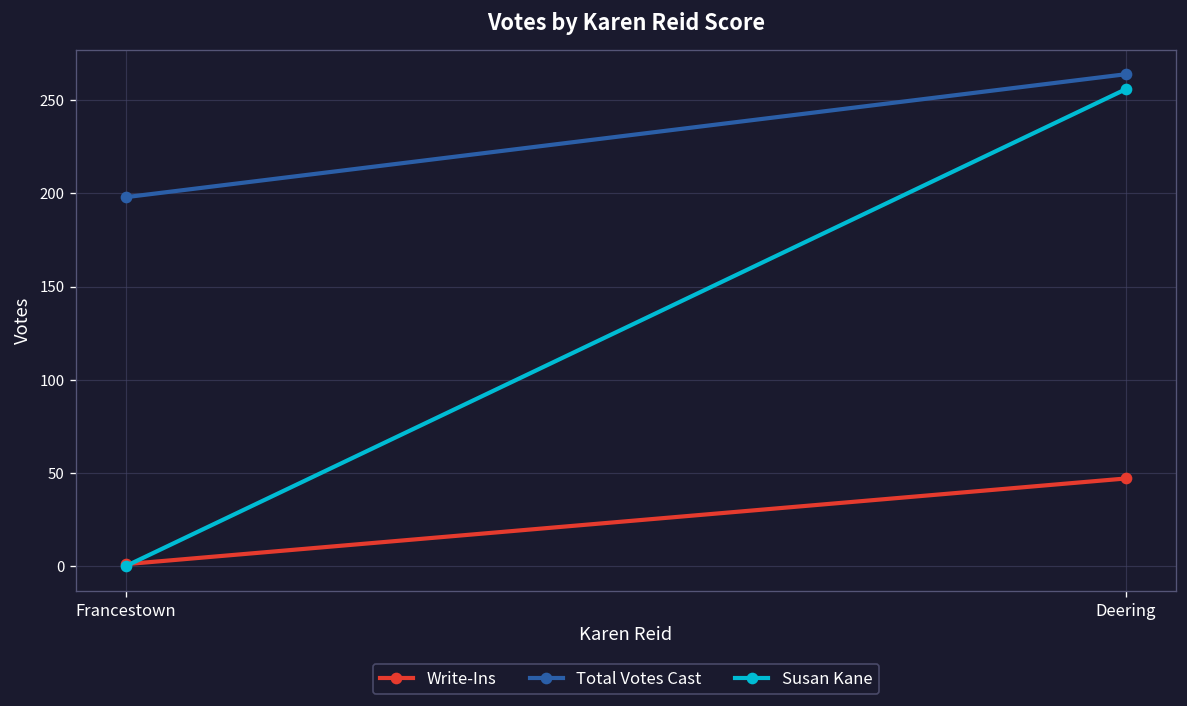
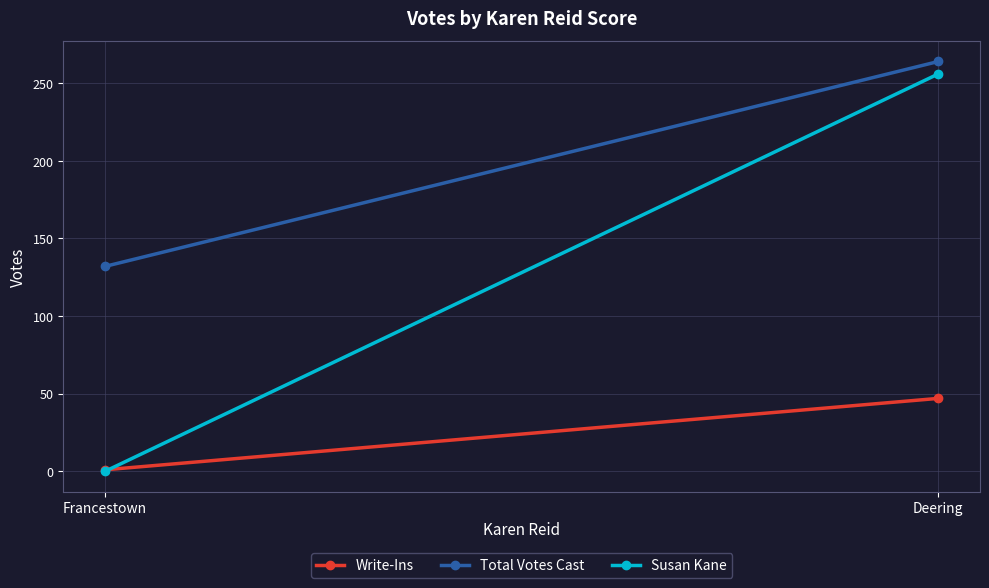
Total Votes Cast, Francestown: 198 -> 132
